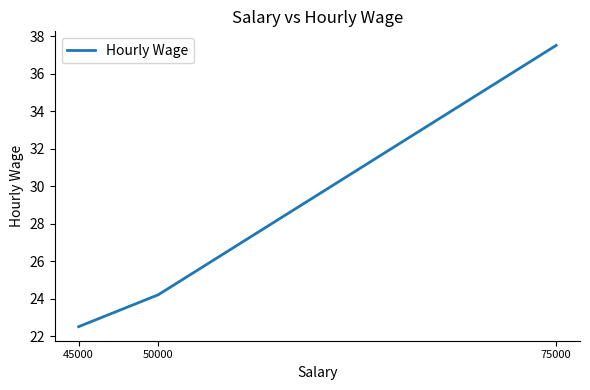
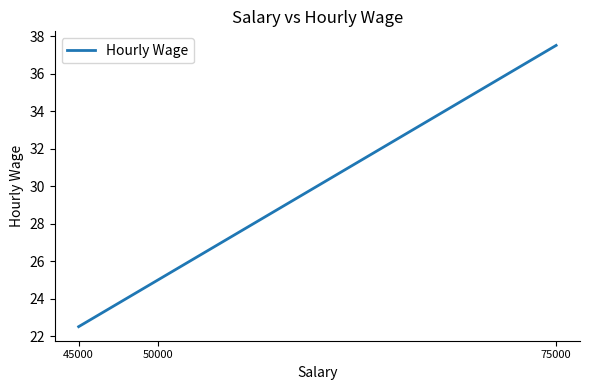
50000: 24.2 -> 25.0
